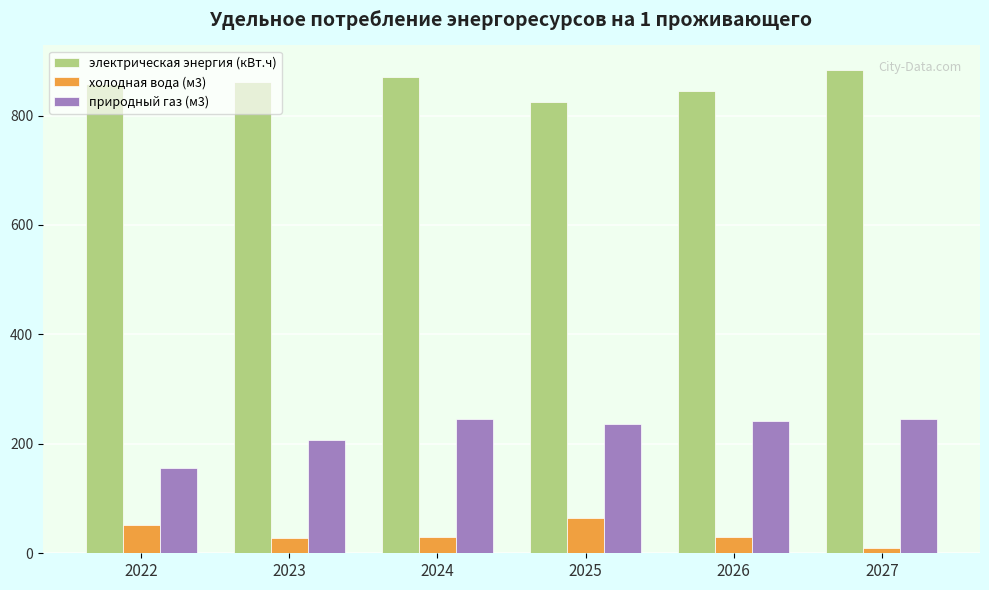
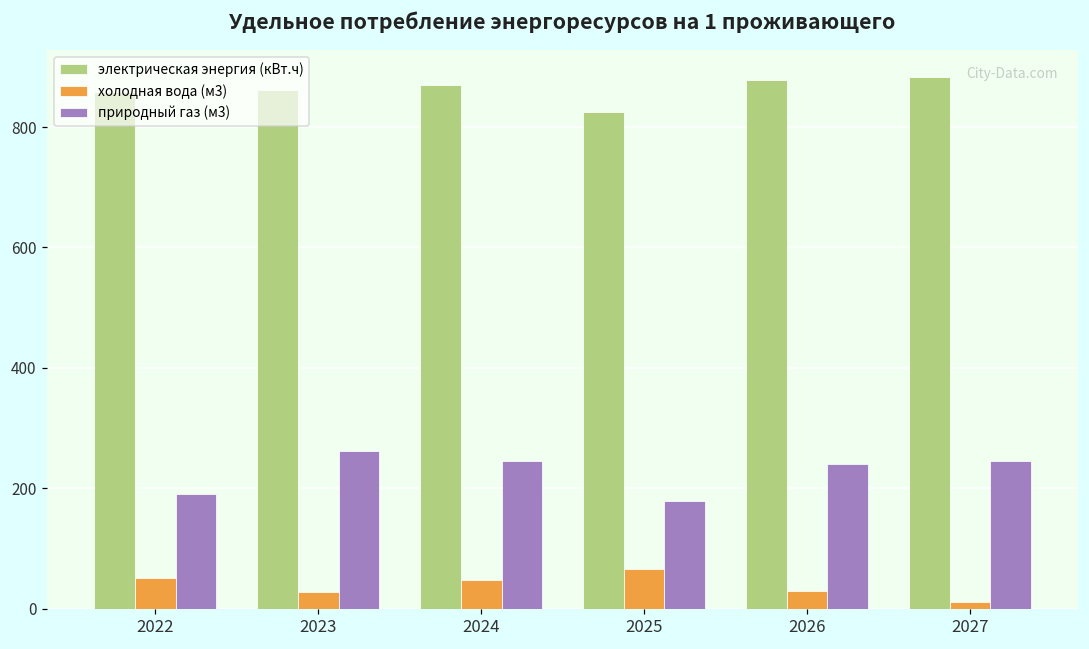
природный газ (м3), 2022: 160 -> 190
природный газ (м3), 2023: 210 -> 260
холодная вода (м3), 2024: 30 -> 50
природный газ (м3), 2025: 240 -> 180
электрическая энергия (кВт.ч), 2026: 840 -> 880
